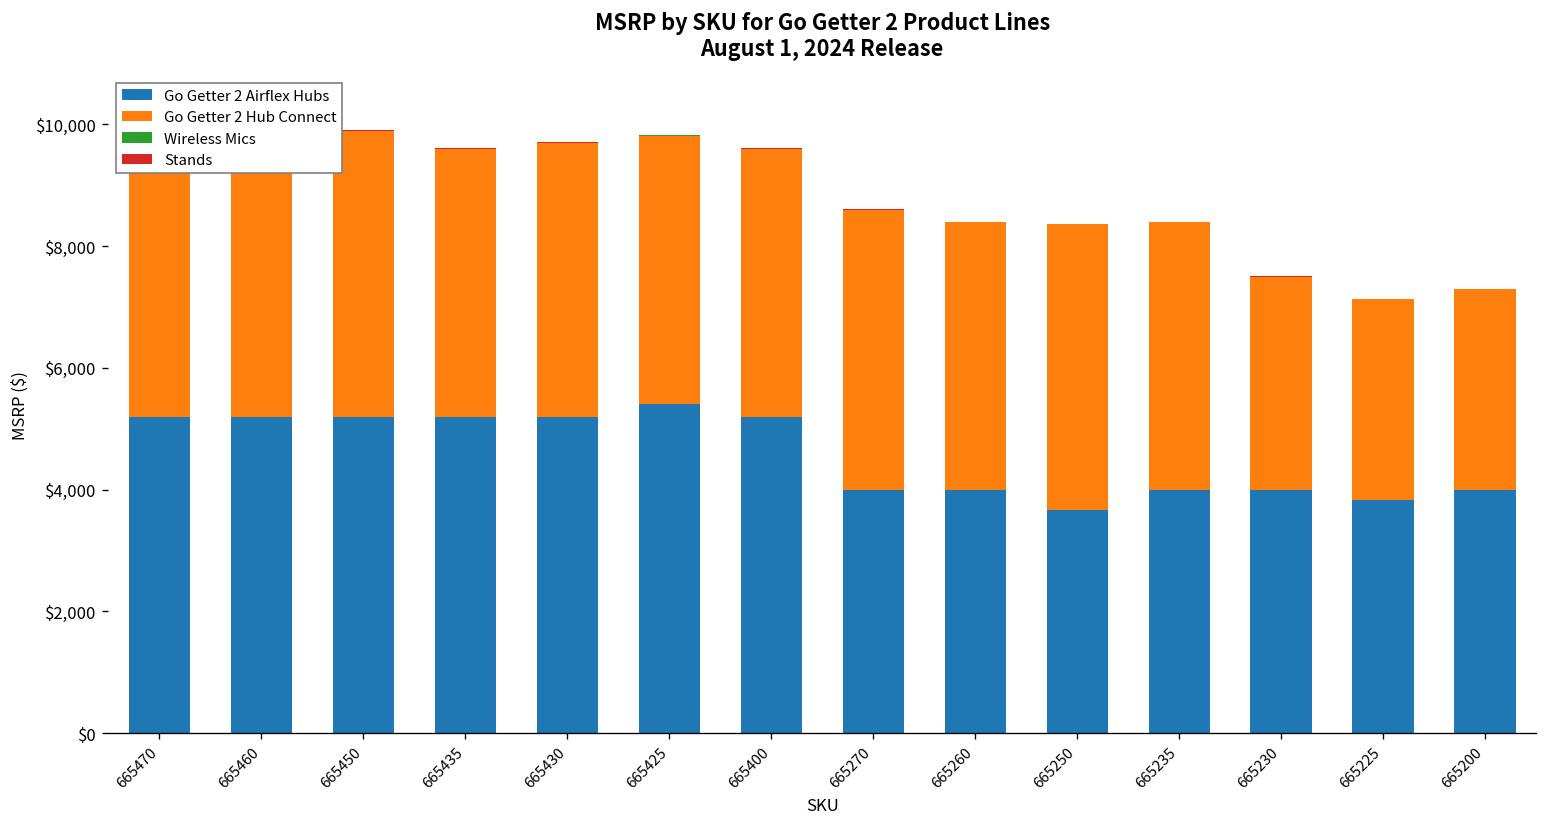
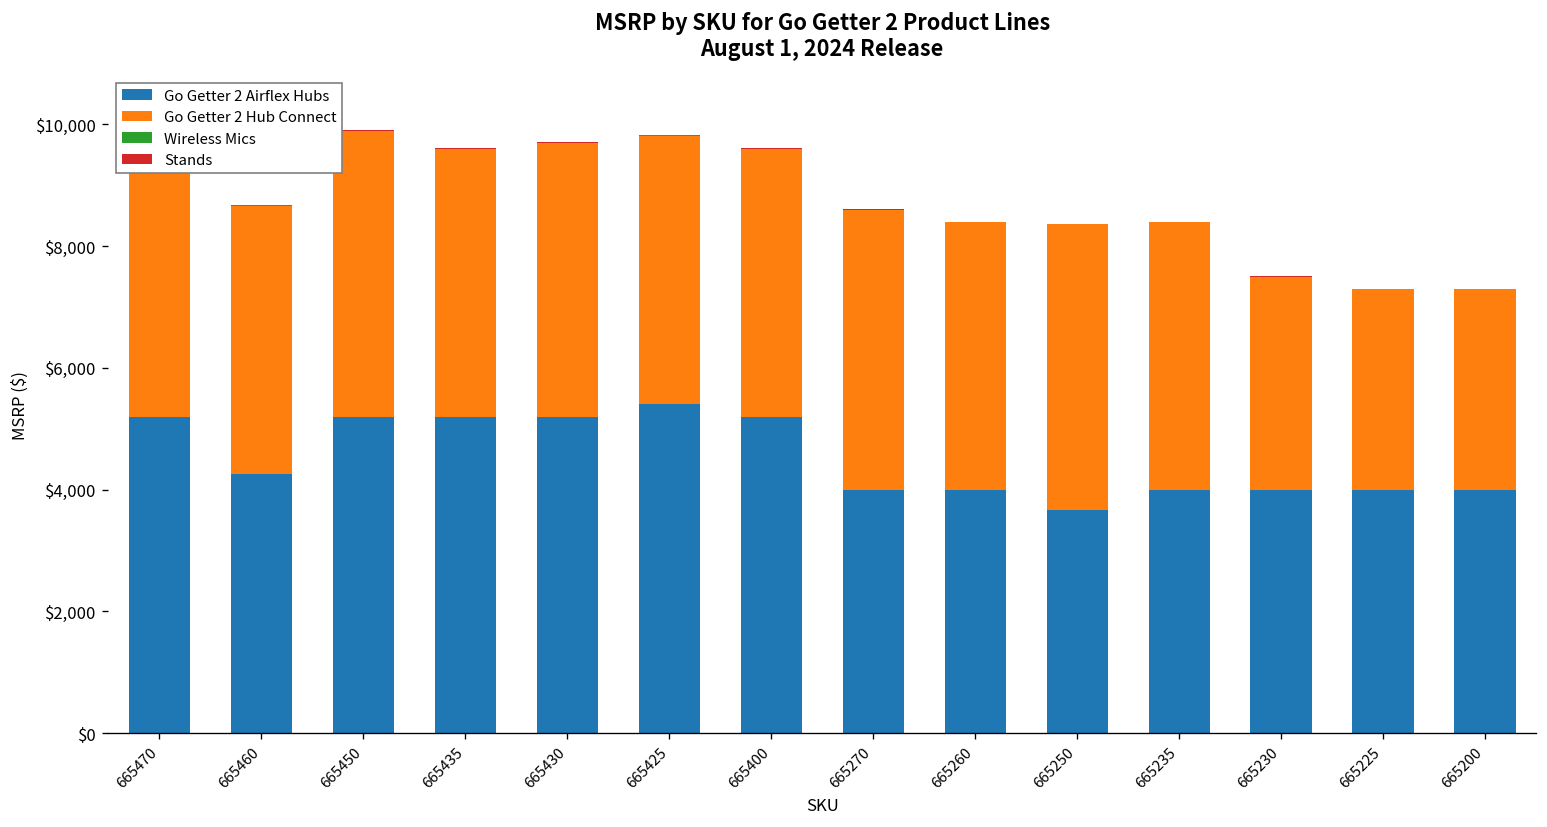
Go Getter 2 Airflex Hubs, 665460: $5,200 -> $4,300
Go Getter 2 Airflex Hubs, 665225: $3,800 -> $4,000
